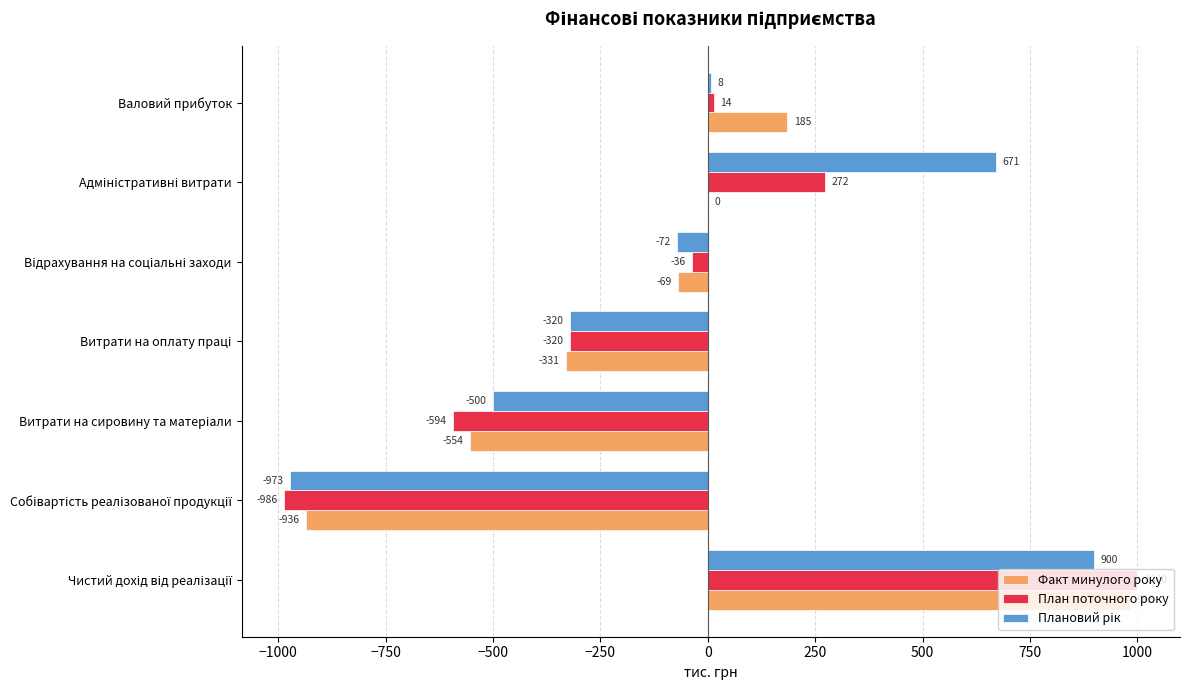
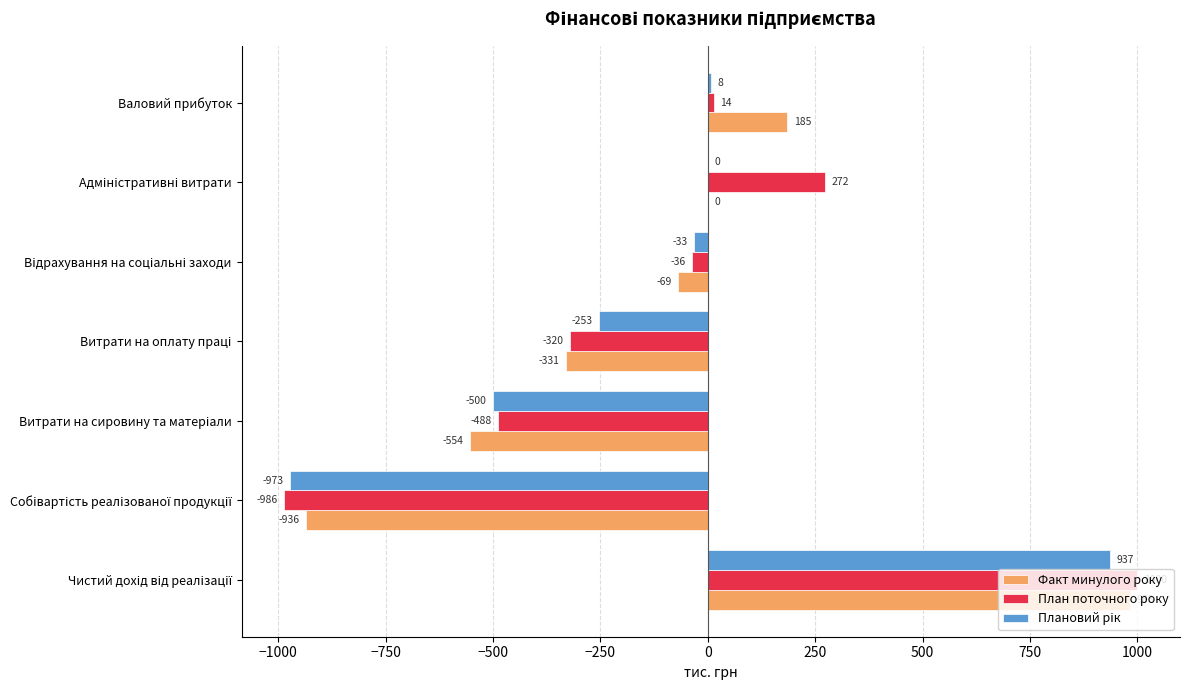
Плановий рік, Адміністративні витрати: 671 -> 0
Плановий рік, Відрахування на соціальні заходи: -72 -> -33
Плановий рік, Витрати на оплату праці: -320 -> -253
План поточного року, Витрати на сировину та матеріали: -594 -> -488
Плановий рік, Чистий дохід від реалізації: 900 -> 937
